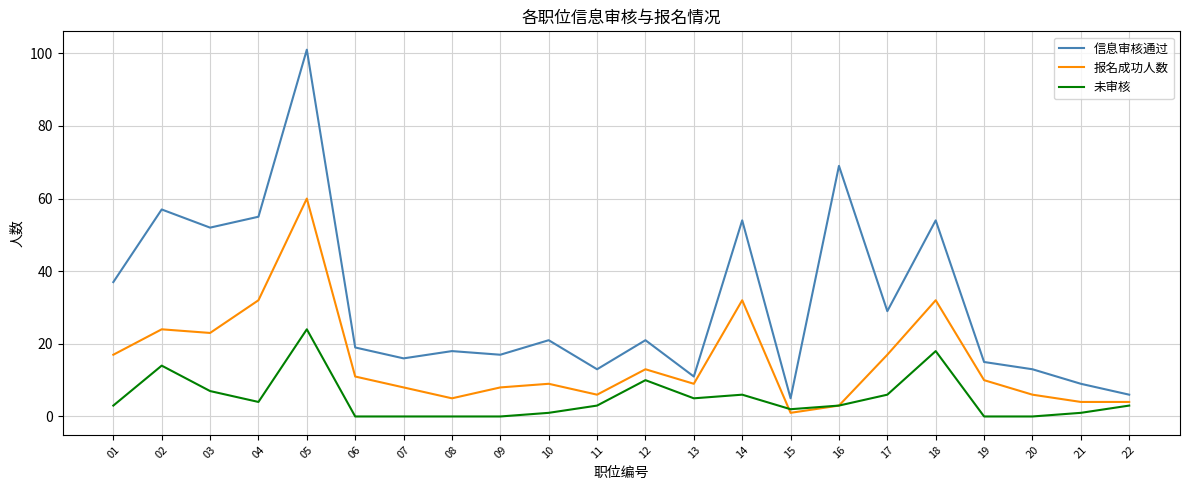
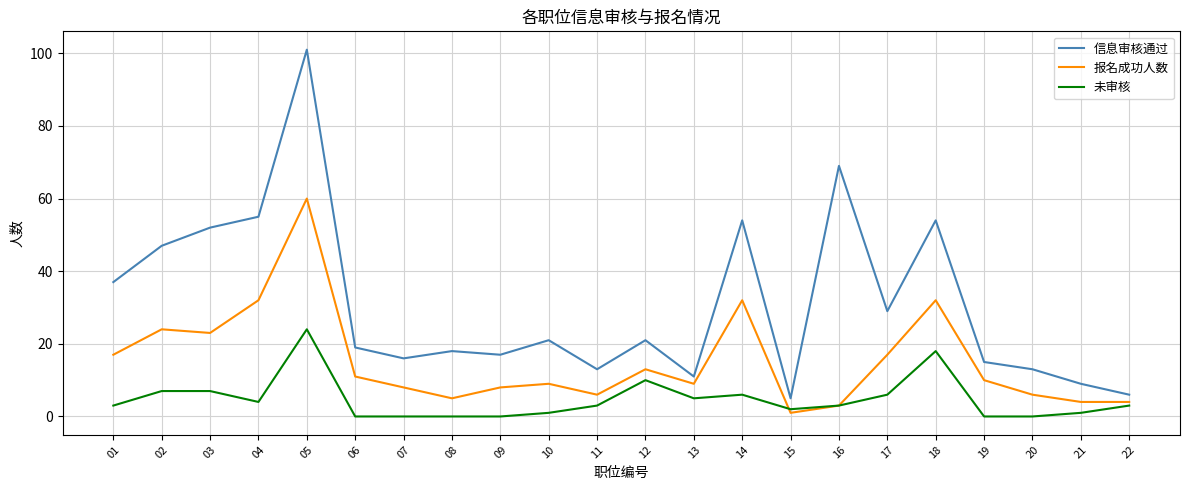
信息审核通过, 02: 57 -> 47
未审核, 02: 14 -> 7
